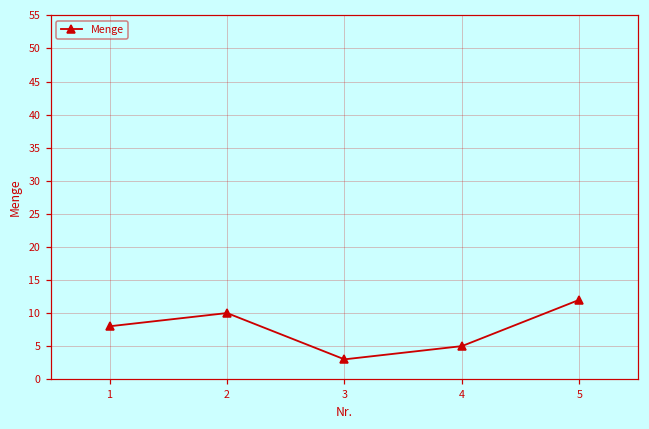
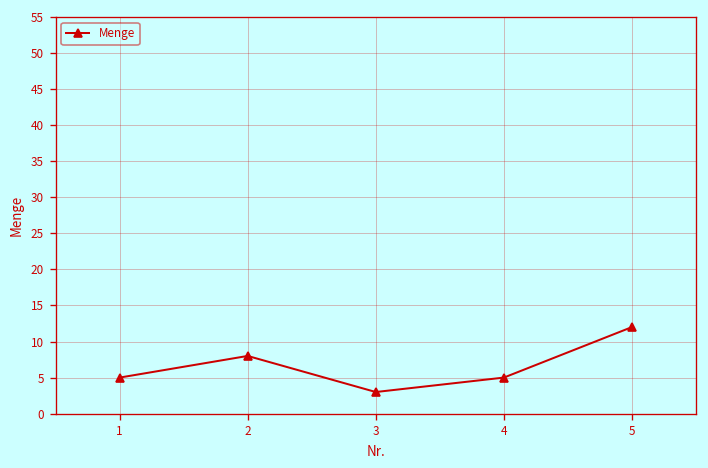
1: 8 -> 5
2: 10 -> 8
